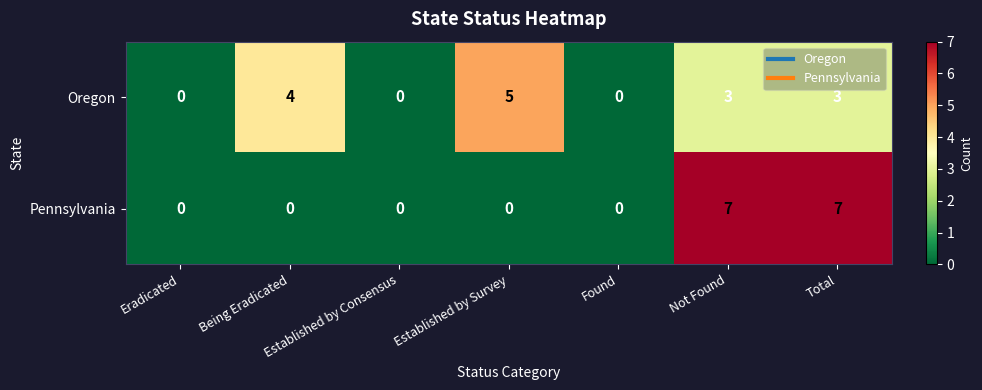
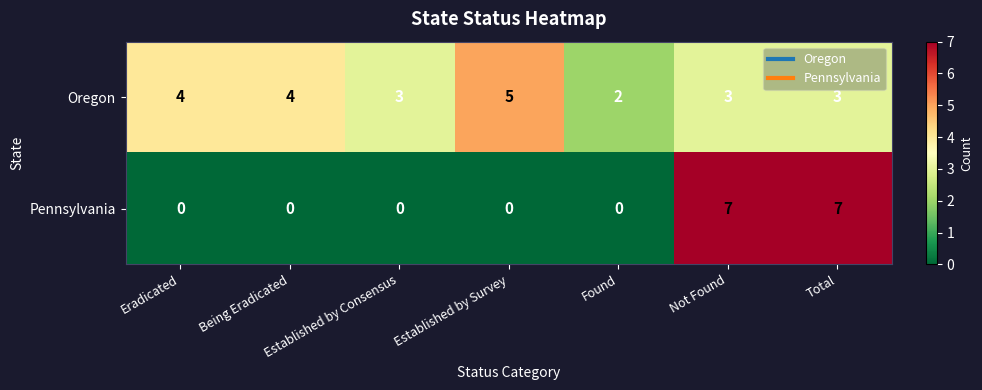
Oregon, Eradicated: 0 -> 4
Oregon, Established by Consensus: 0 -> 3
Oregon, Found: 0 -> 2
